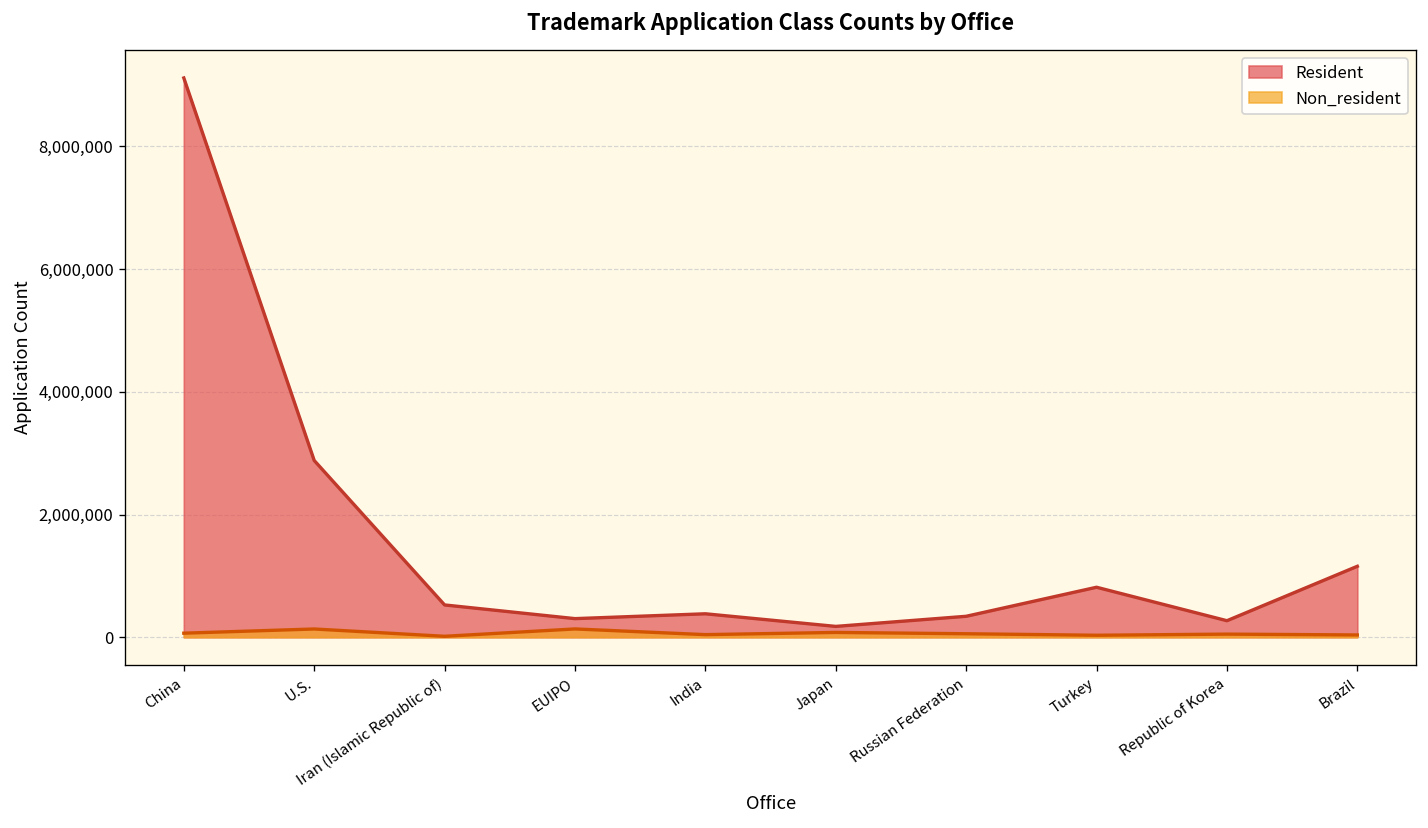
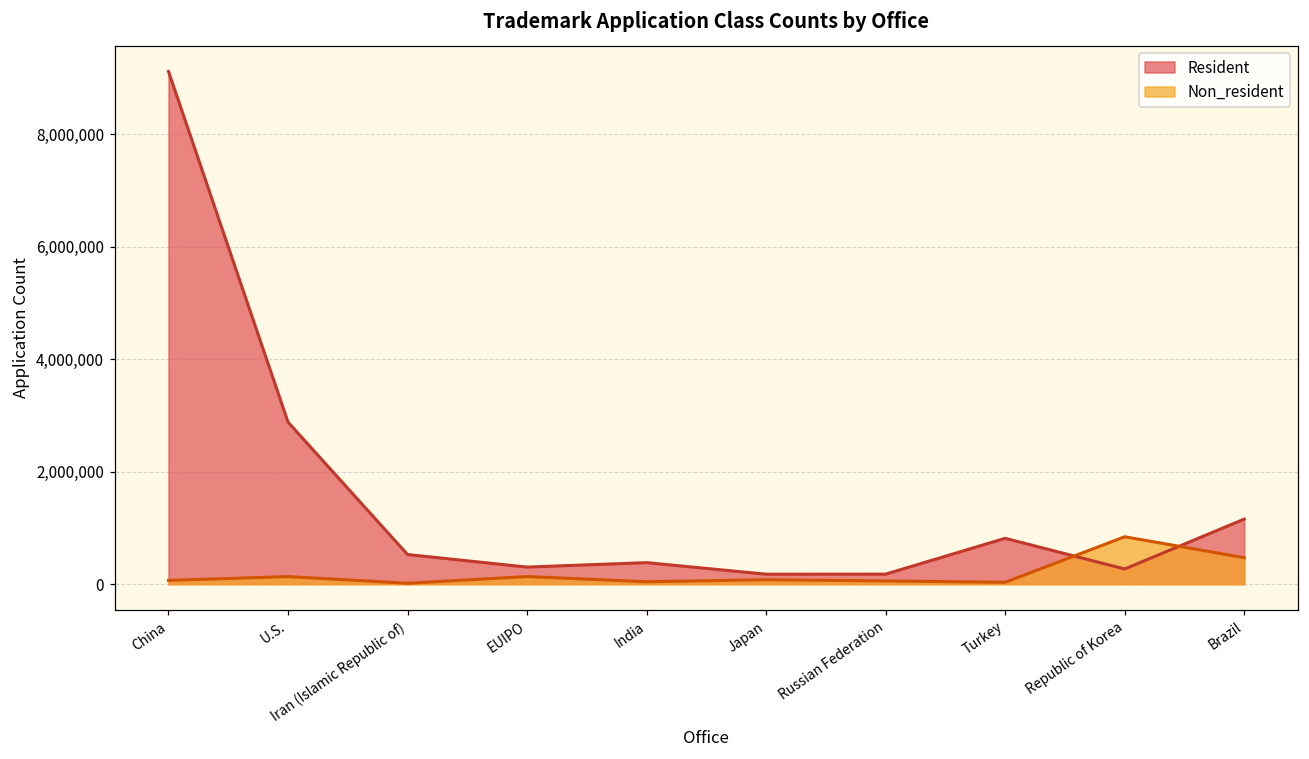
Resident, Russian Federation: 300,000 -> 200,000
Non_resident, Republic of Korea: 100,000 -> 800,000
Non_resident, Brazil: 0 -> 500,000
